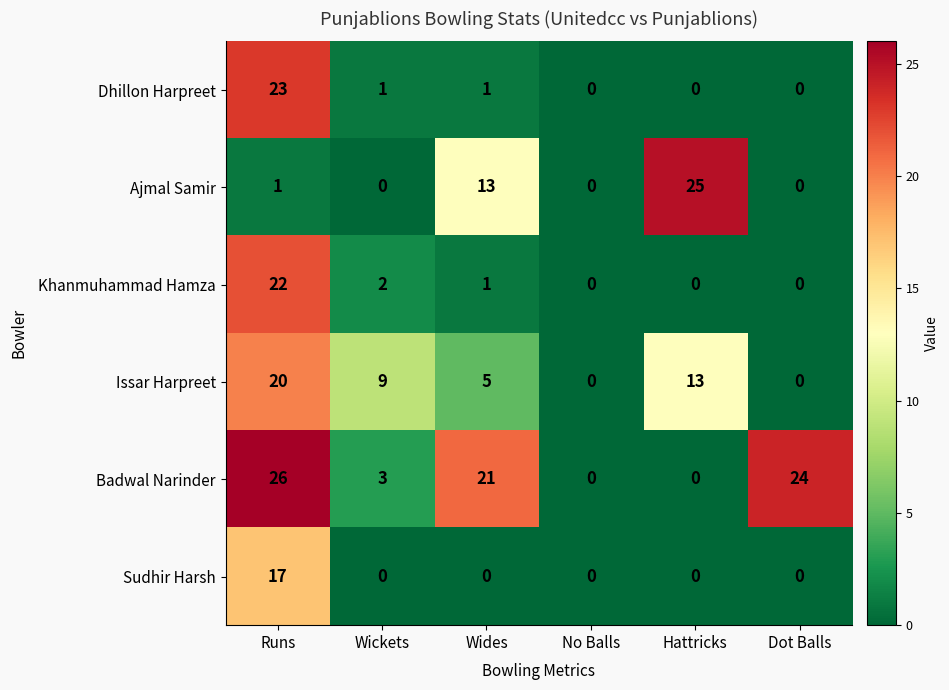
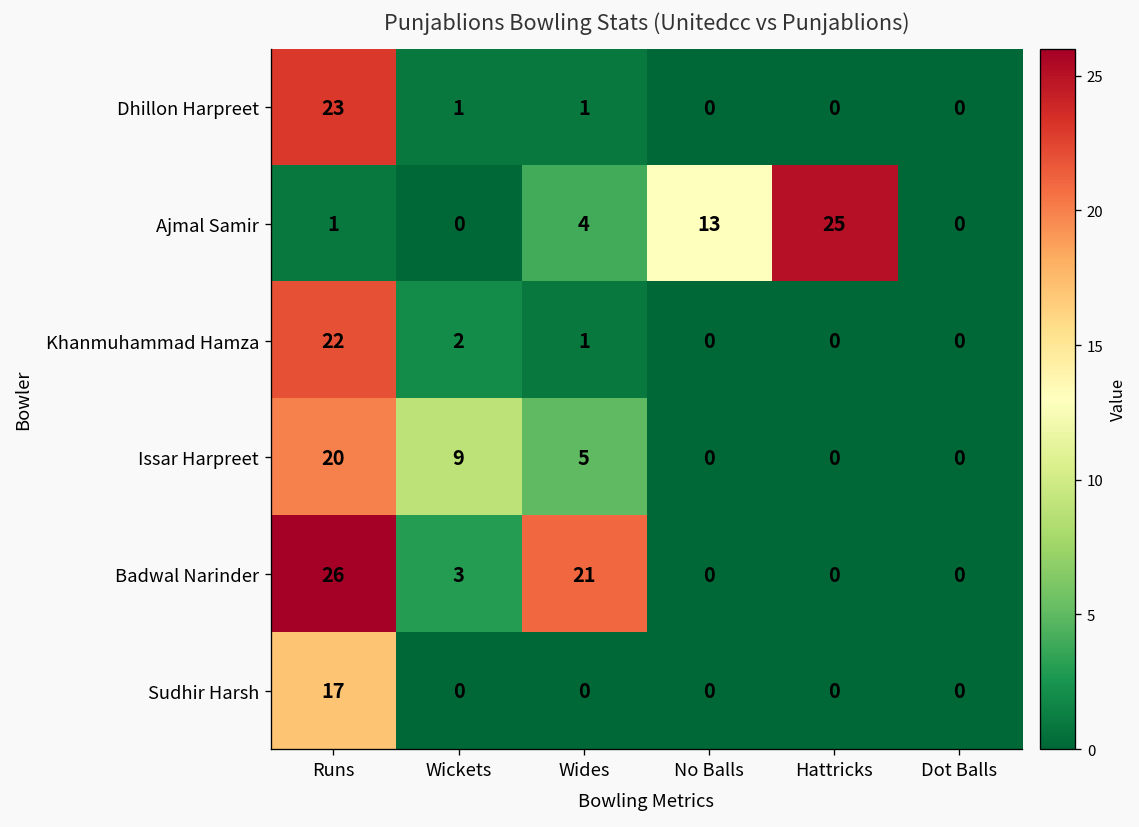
Ajmal Samir, Wides: 13 -> 4
Ajmal Samir, No Balls: 0 -> 13
Issar Harpreet, Hattricks: 13 -> 0
Badwal Narinder, Dot Balls: 24 -> 0
